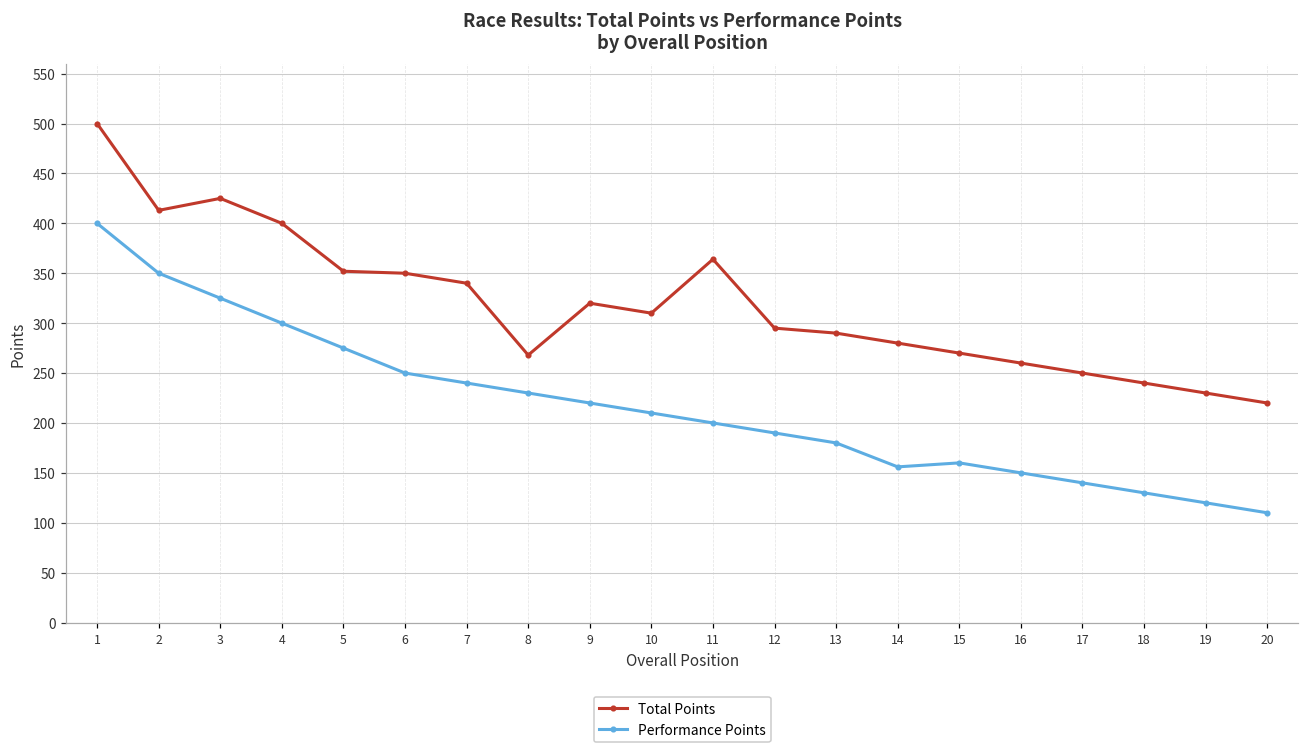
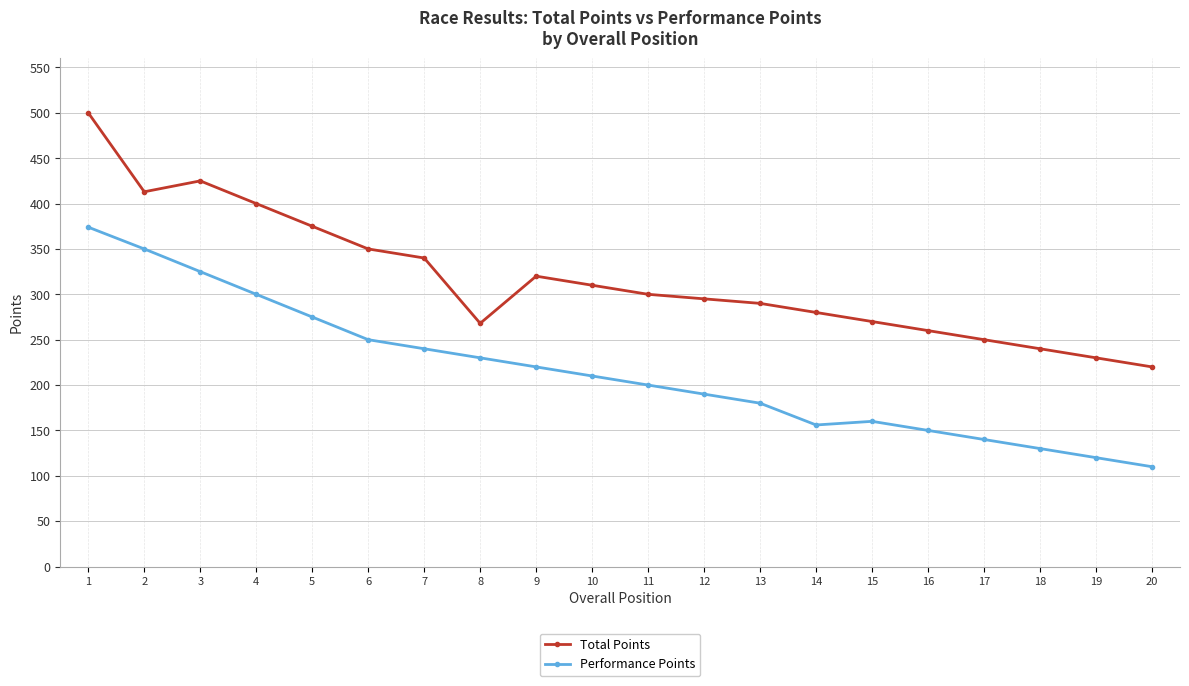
Performance Points, 1: 400 -> 370
Total Points, 5: 350 -> 380
Total Points, 11: 360 -> 300
